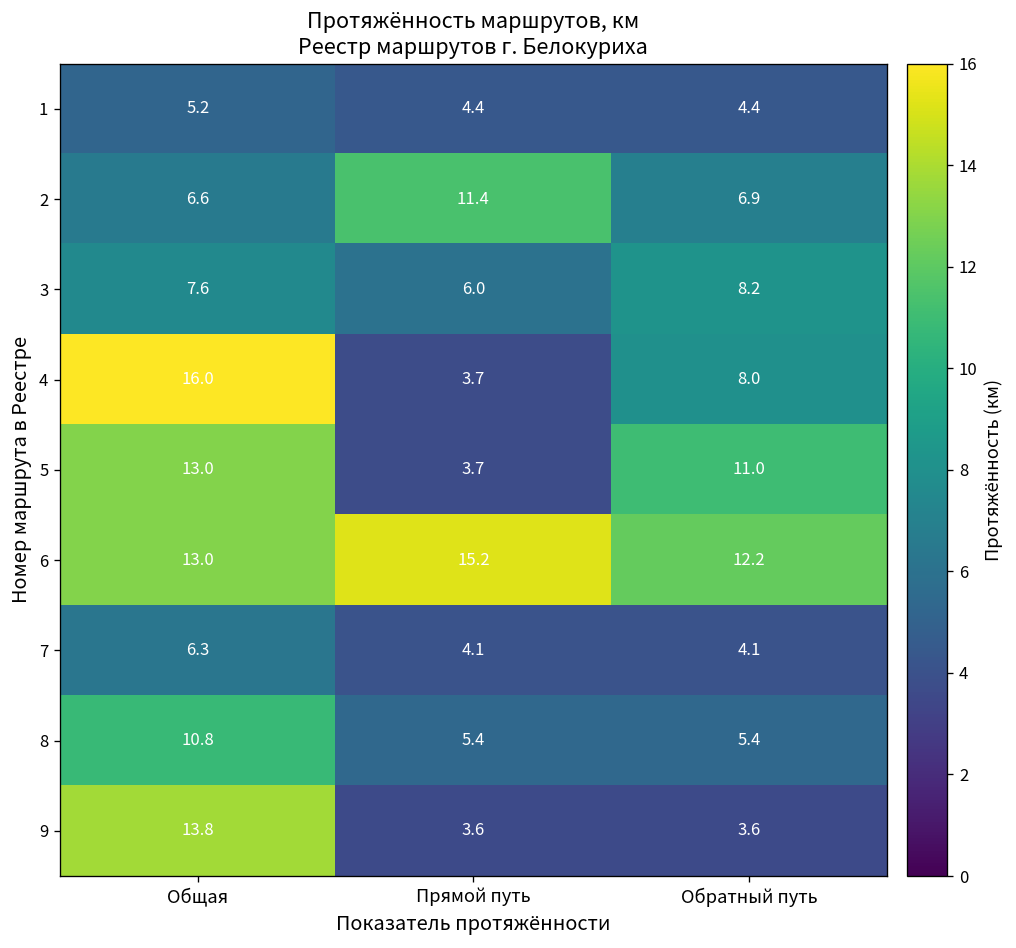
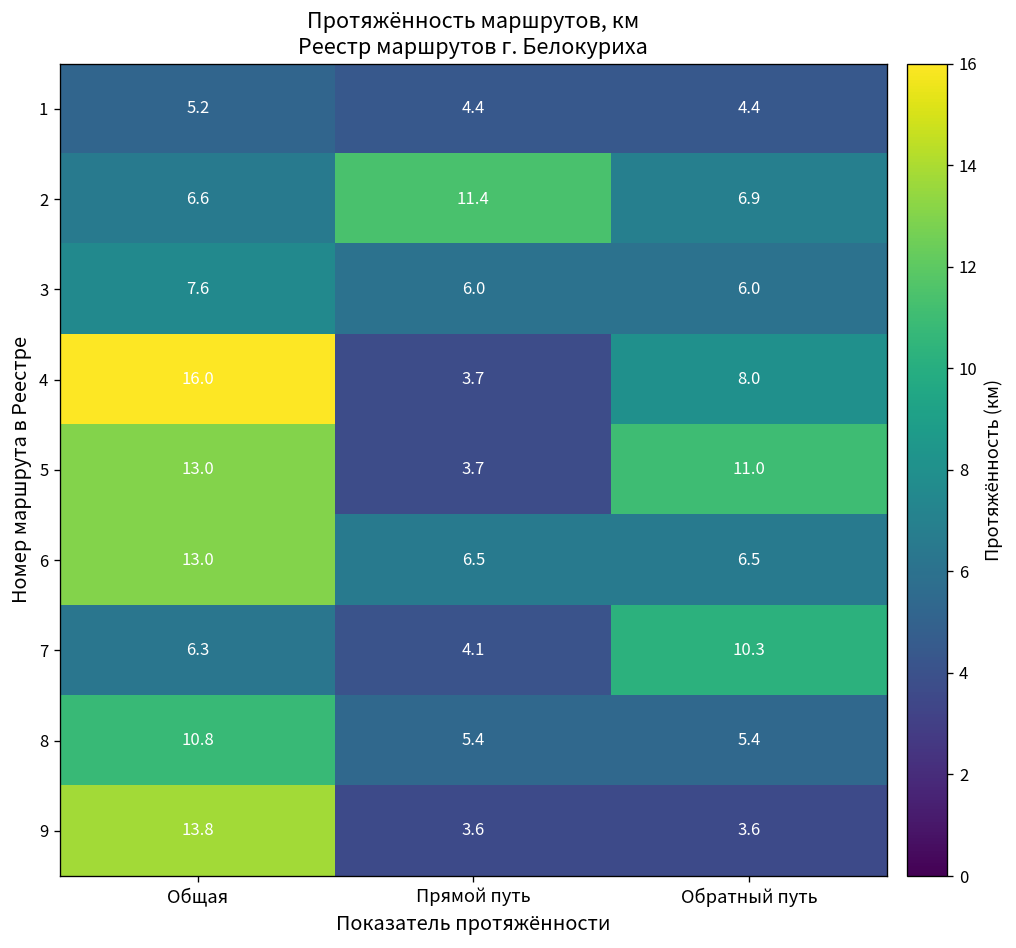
3, Обратный путь: 8.2 -> 6.0
6, Прямой путь: 15.2 -> 6.5
6, Обратный путь: 12.2 -> 6.5
7, Обратный путь: 4.1 -> 10.3
